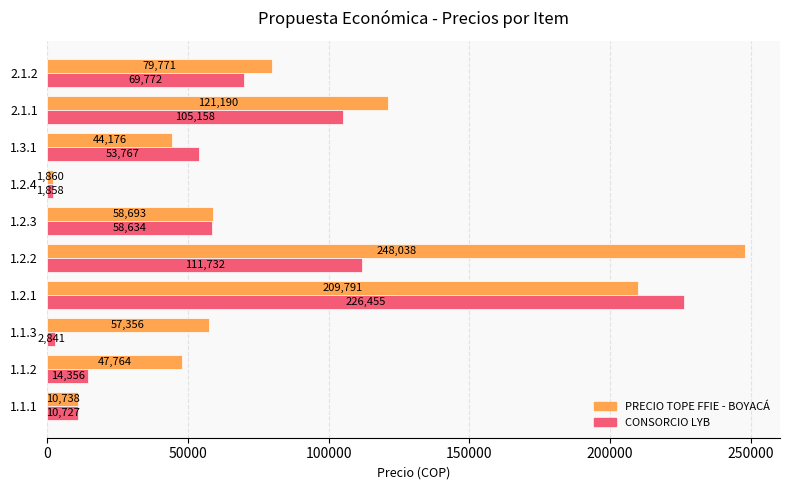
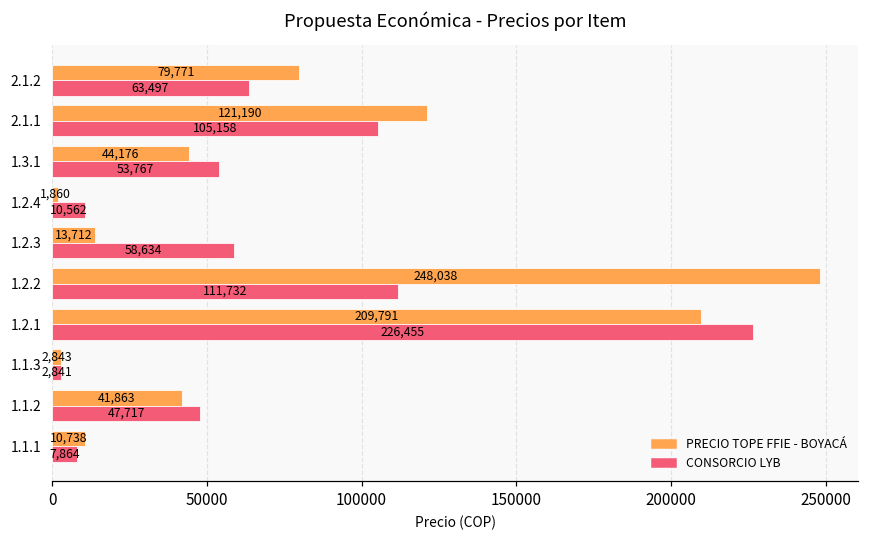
CONSORCIO LYB, 2.1.2: 69,772 -> 63,497
CONSORCIO LYB, 1.2.4: 1,858 -> 10,562
PRECIO TOPE FFIE - BOYACÁ, 1.2.3: 58,693 -> 13,712
PRECIO TOPE FFIE - BOYACÁ, 1.1.3: 57,356 -> 2,843
PRECIO TOPE FFIE - BOYACÁ, 1.1.2: 47,764 -> 41,863
CONSORCIO LYB, 1.1.2: 14,356 -> 47,717
CONSORCIO LYB, 1.1.1: 10,727 -> 7,864
